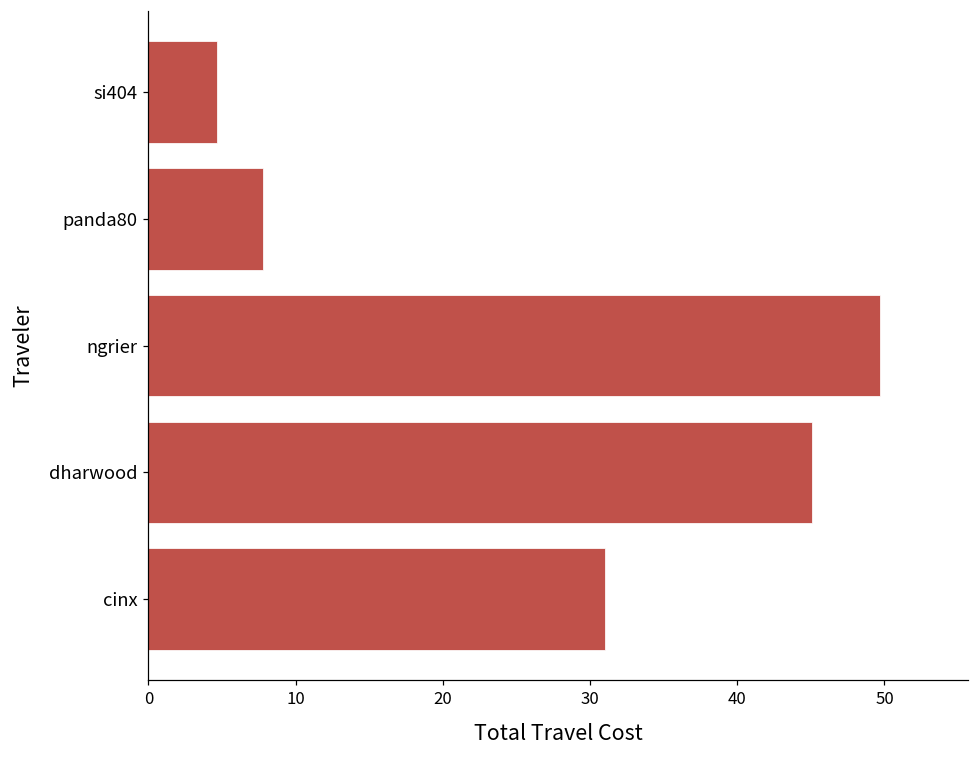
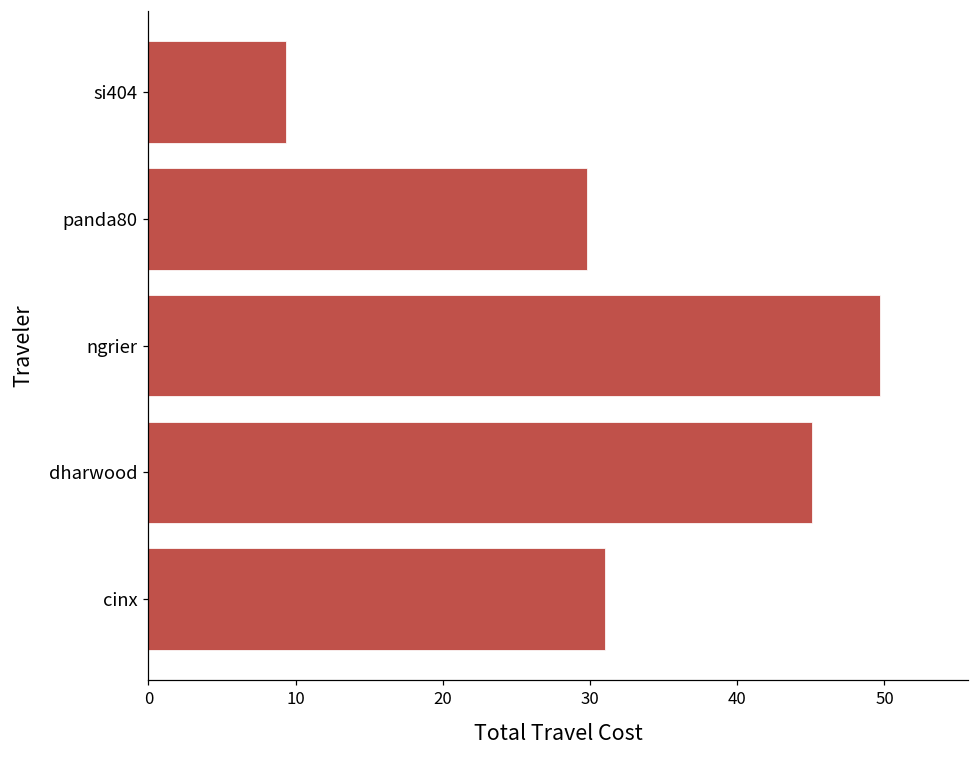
si404: 4.7 -> 9.3
panda80: 7.8 -> 29.8
